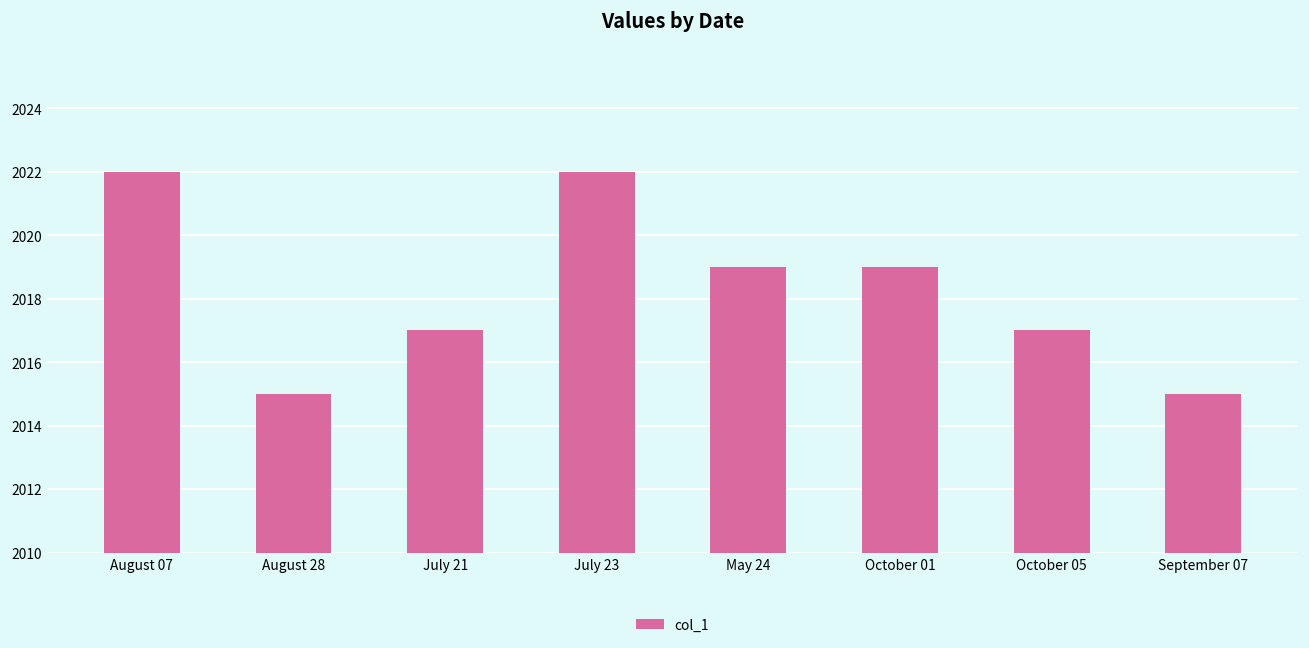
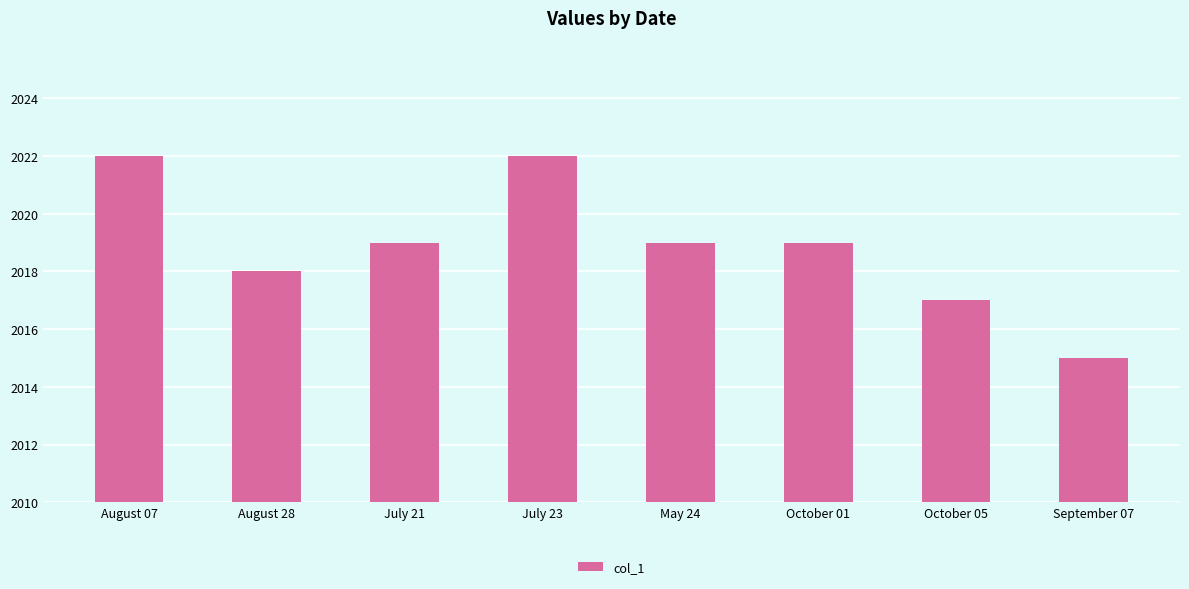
August 28: 2015 -> 2018
July 21: 2017 -> 2019
